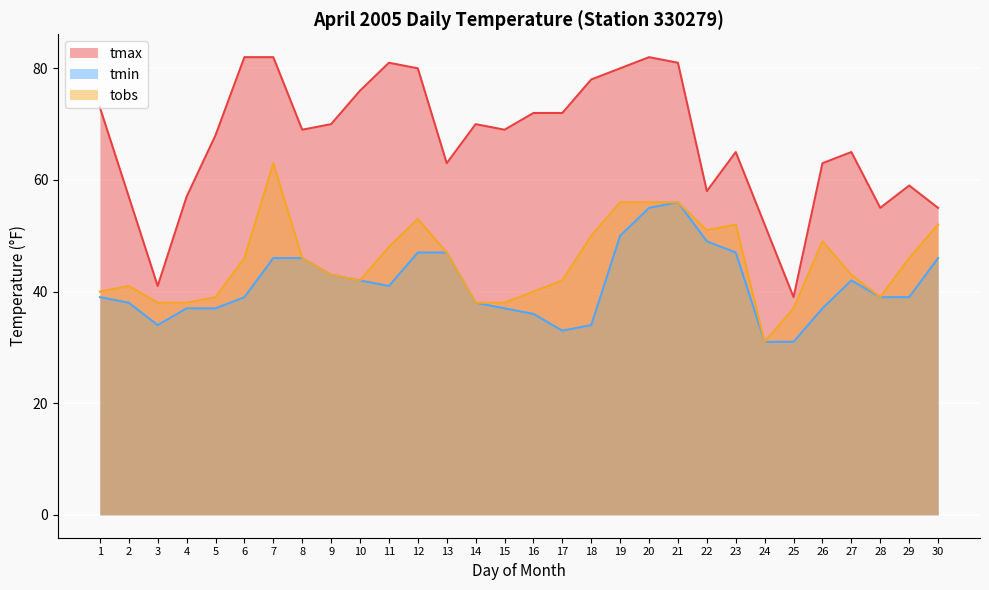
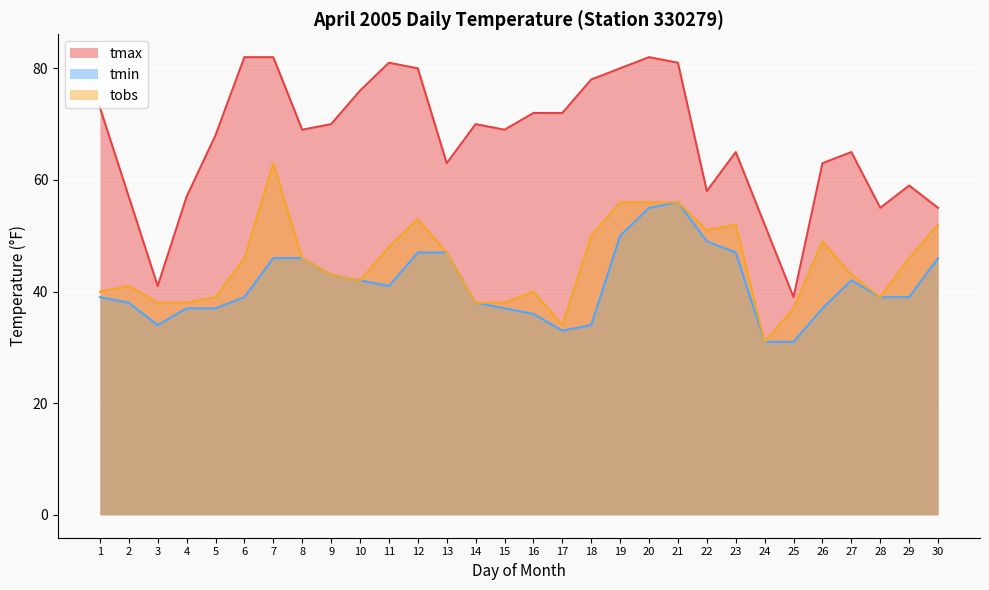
tobs, 17: 42 -> 34
